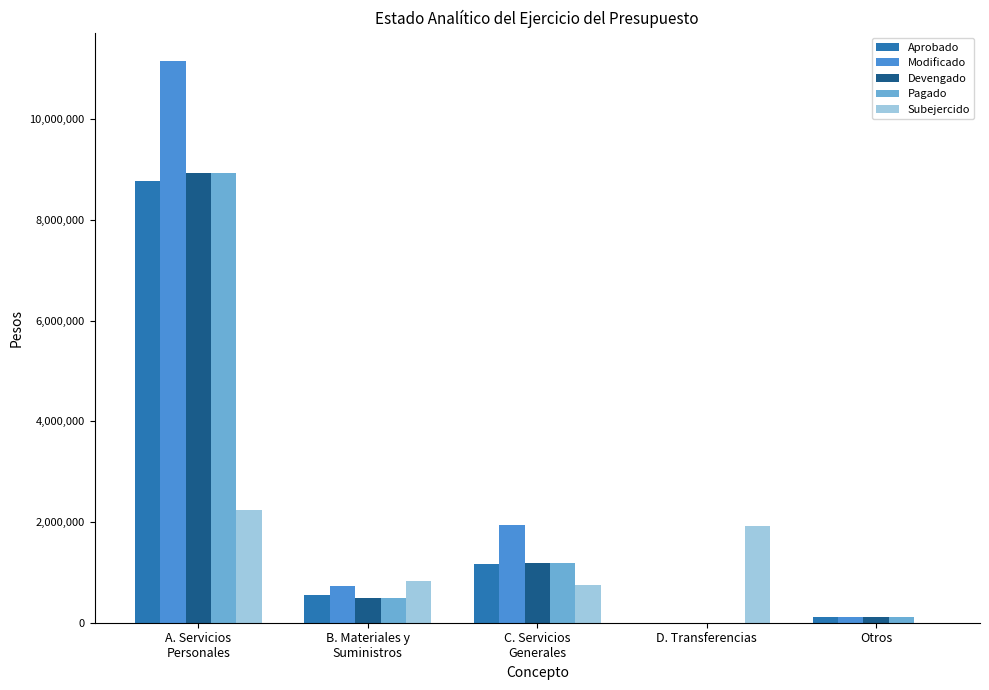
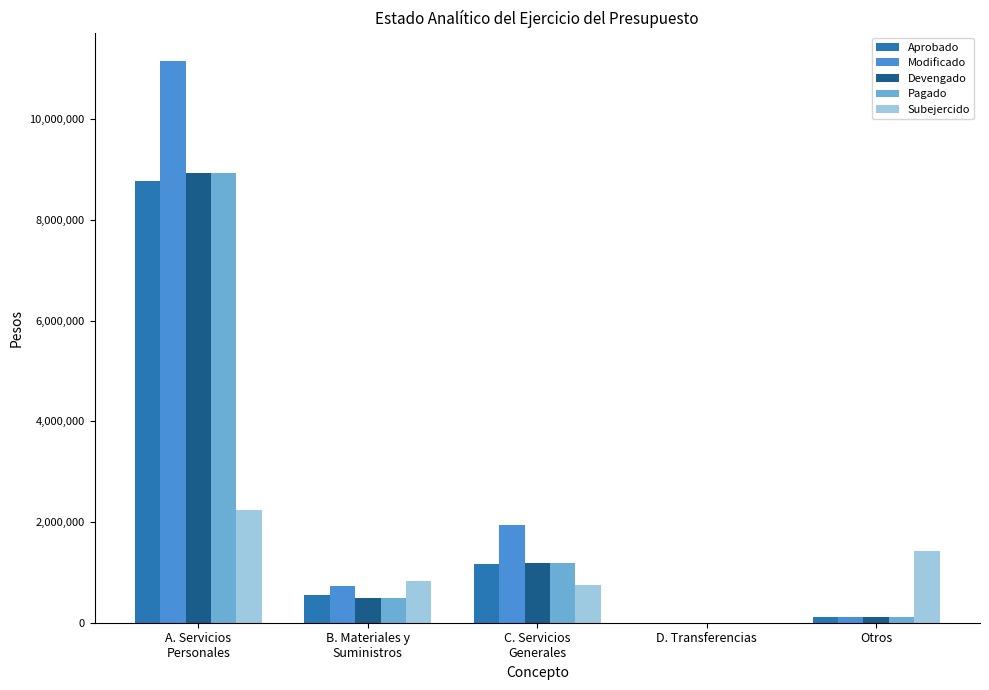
Subejercido, D. Transferencias: 1,900,000 -> 0
Subejercido, Otros: 0 -> 1,400,000
